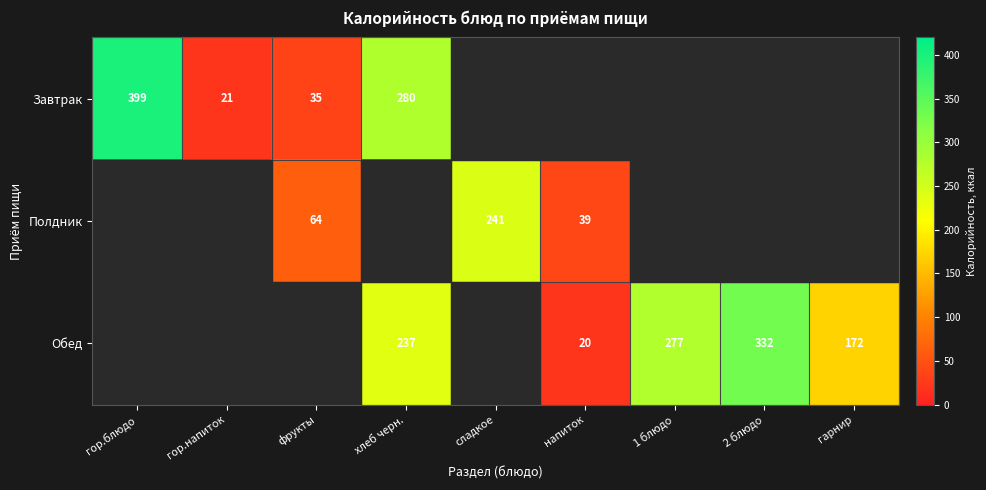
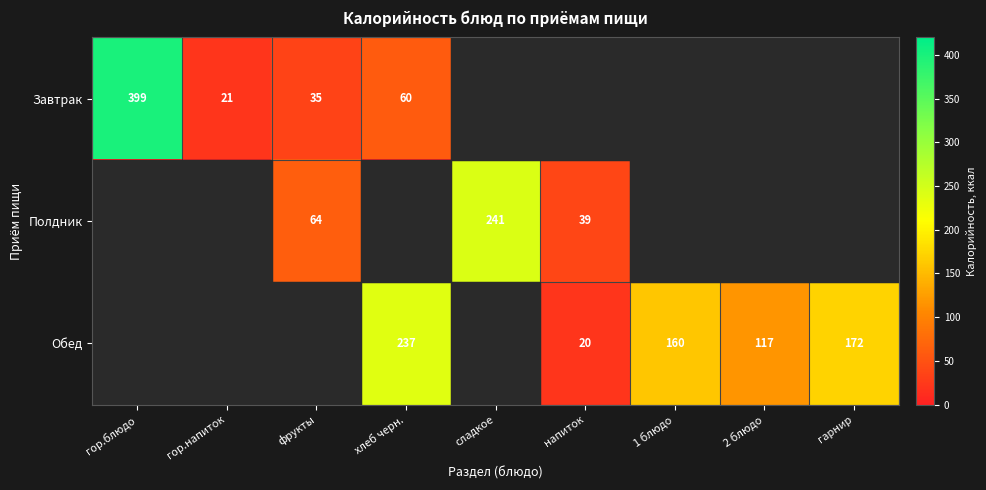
Завтрак, хлеб черн.: 280 -> 60
Обед, 1 блюдо: 277 -> 160
Обед, 2 блюдо: 332 -> 117
